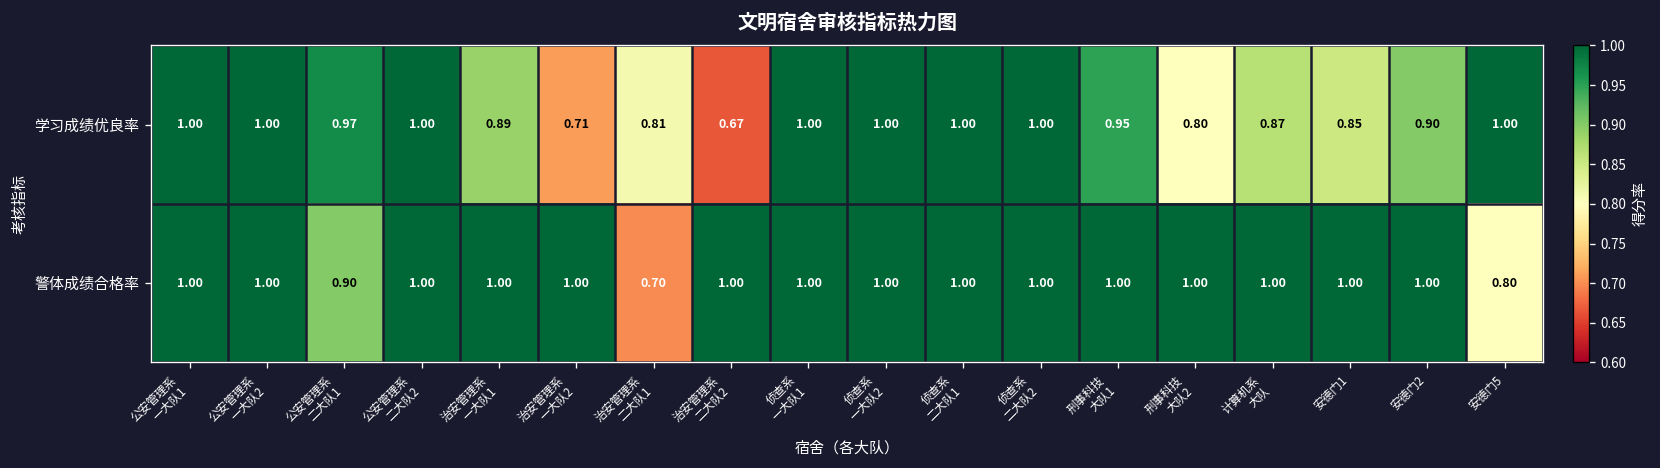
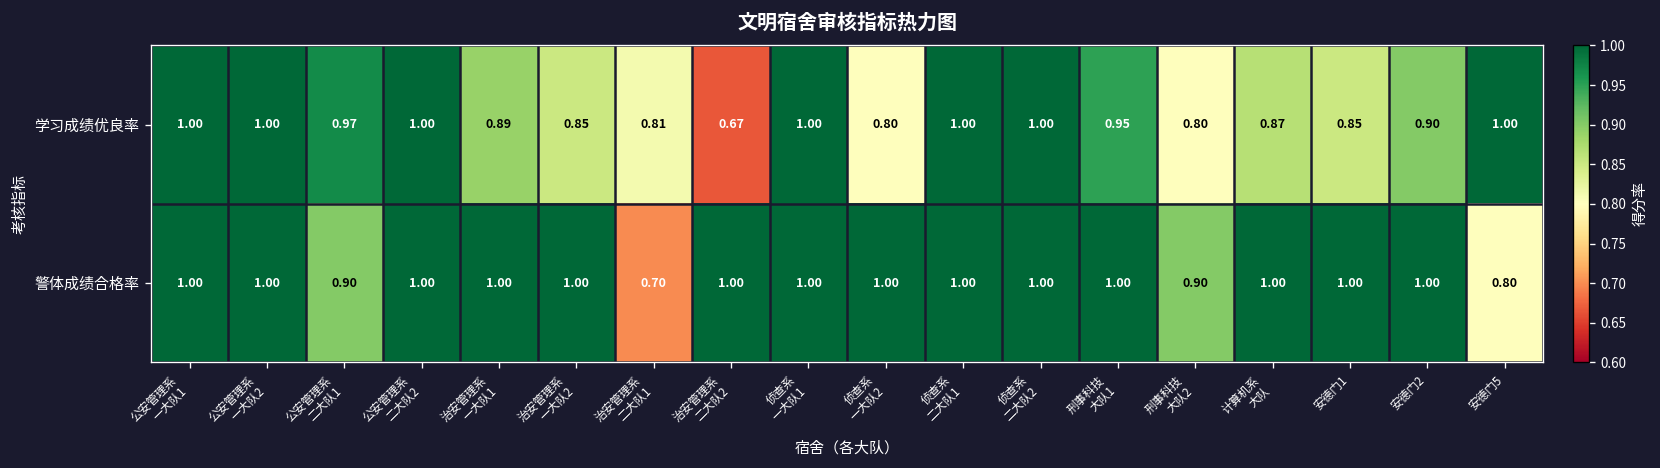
学习成绩优良率, 治安管理系 一大队2: 0.71 -> 0.85
学习成绩优良率, 侦查系 一大队2: 1.00 -> 0.80
警体成绩合格率, 刑事科技 大队2: 1.00 -> 0.90
